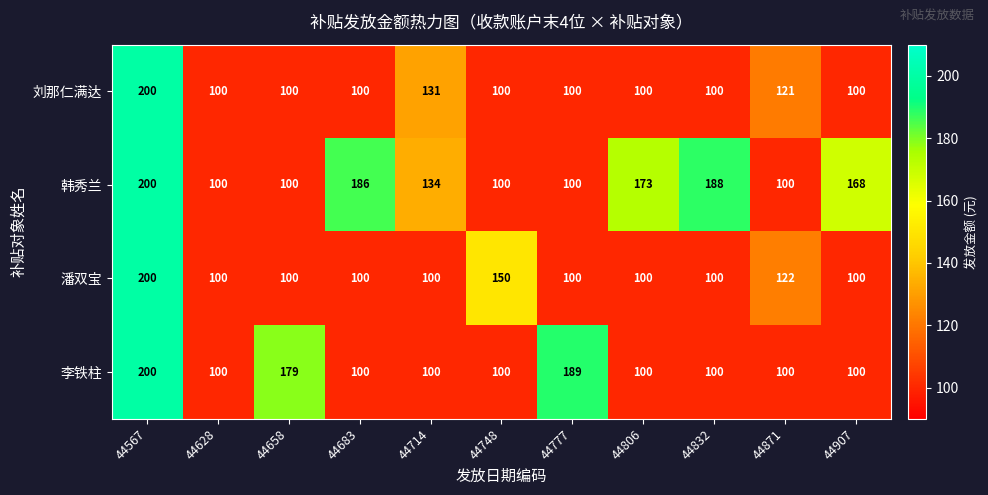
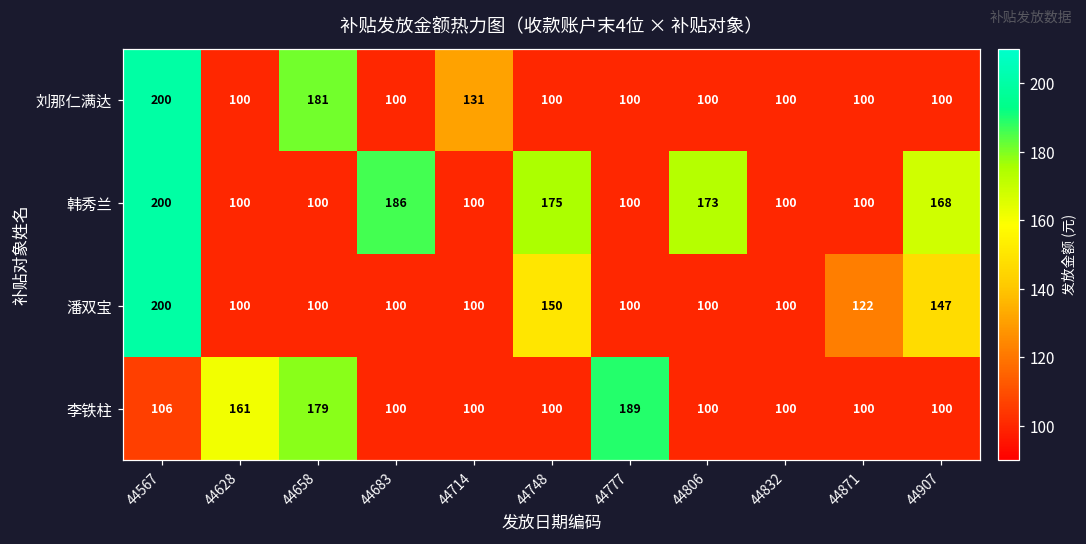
刘那仁满达, 44658: 100 -> 181
刘那仁满达, 44871: 121 -> 100
韩秀兰, 44714: 134 -> 100
韩秀兰, 44748: 100 -> 175
韩秀兰, 44832: 188 -> 100
潘双宝, 44907: 100 -> 147
李铁柱, 44567: 200 -> 106
李铁柱, 44628: 100 -> 161
